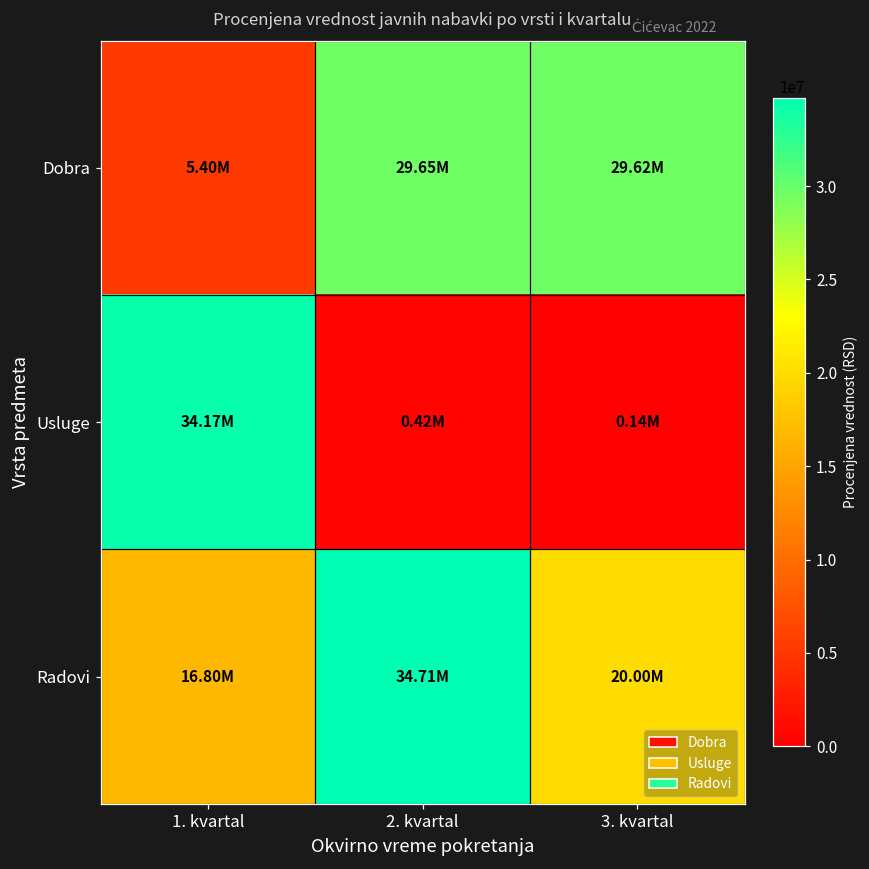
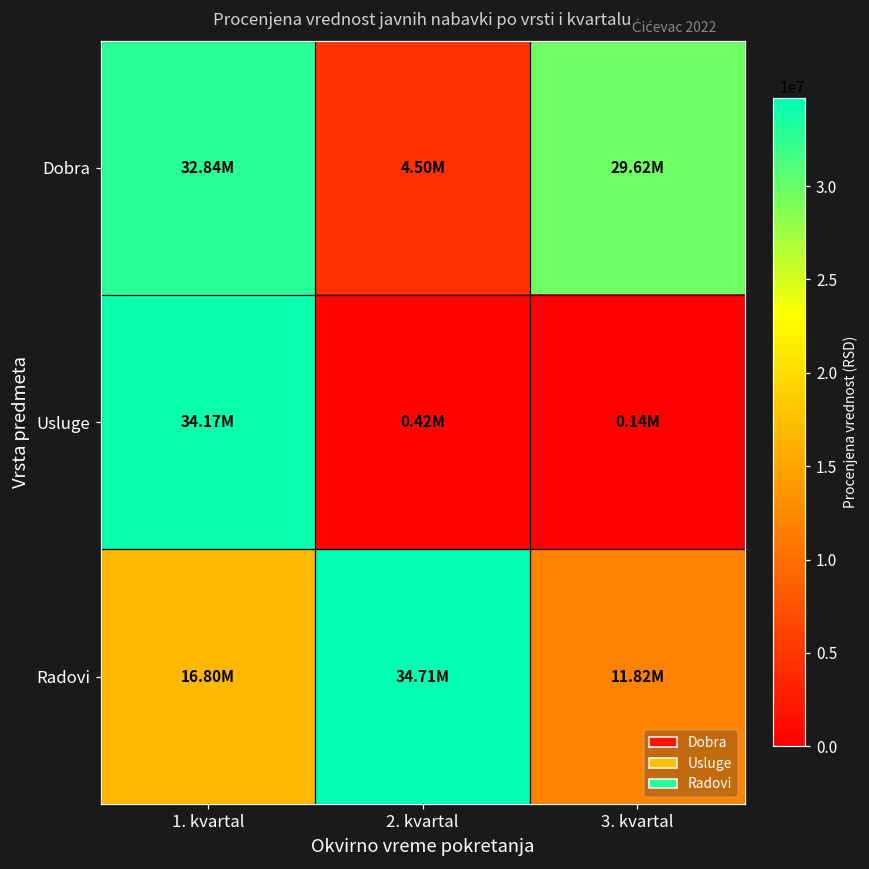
Dobra, 1. kvartal: 5.40M -> 32.84M
Dobra, 2. kvartal: 29.65M -> 4.50M
Radovi, 3. kvartal: 20.00M -> 11.82M
